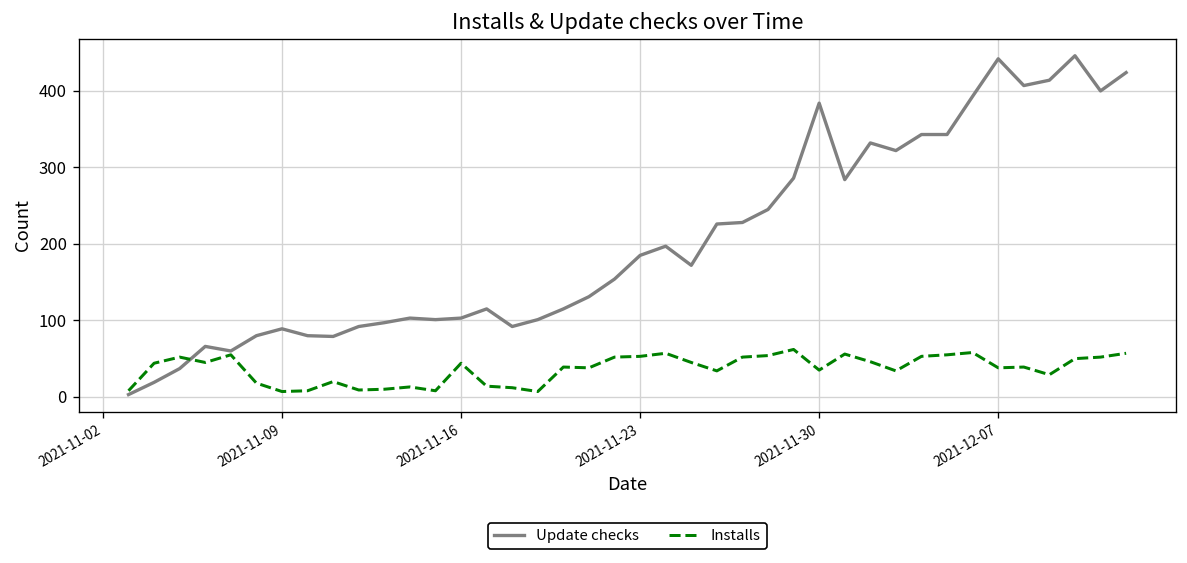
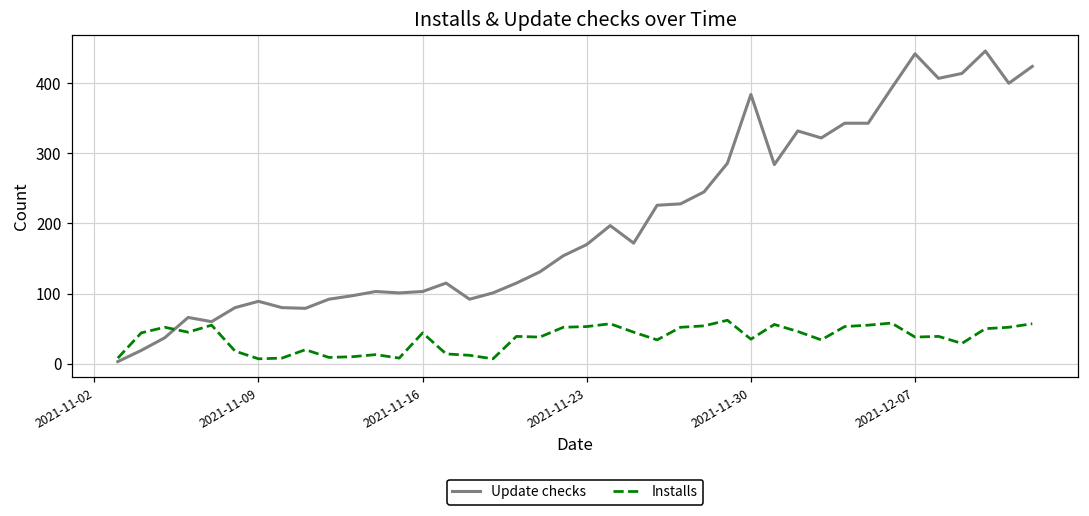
Update checks, 2021-11-23: 190 -> 170
